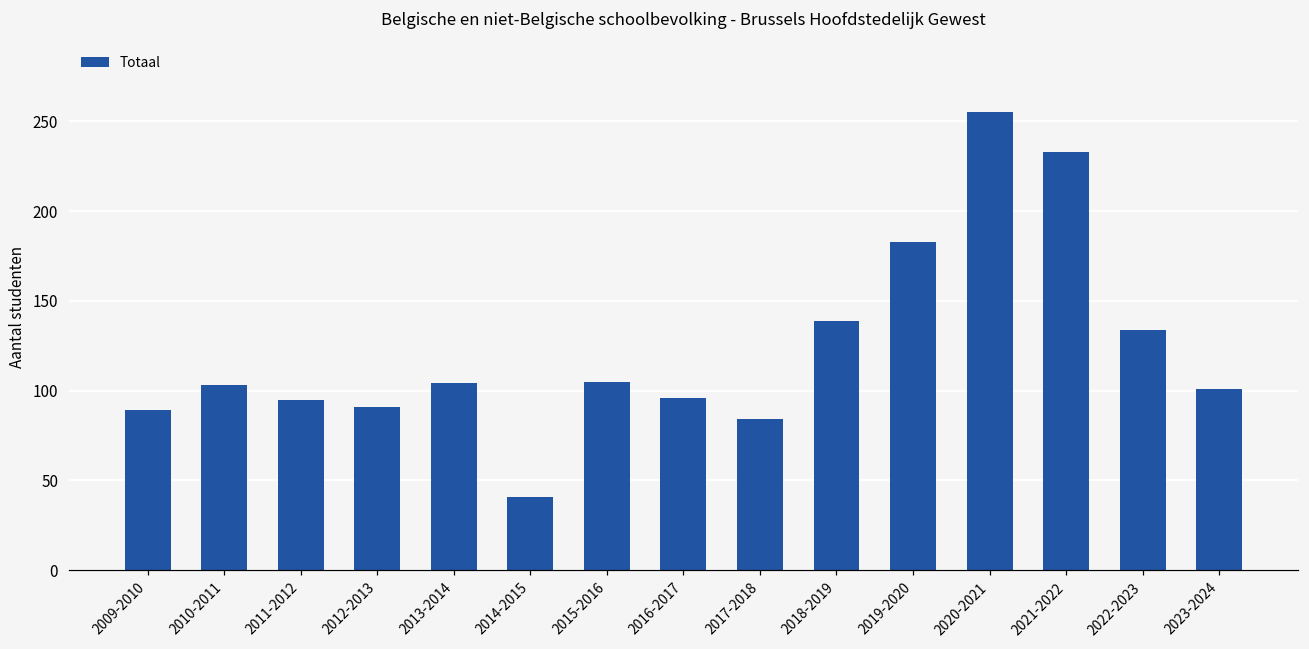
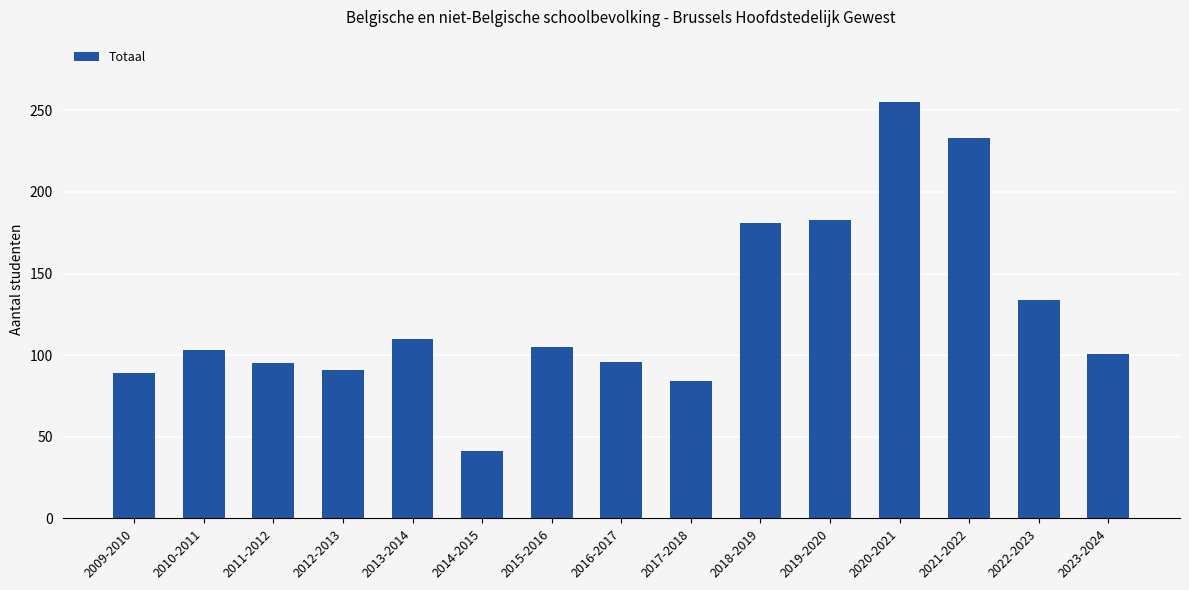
2013-2014: 104 -> 110
2018-2019: 139 -> 181
